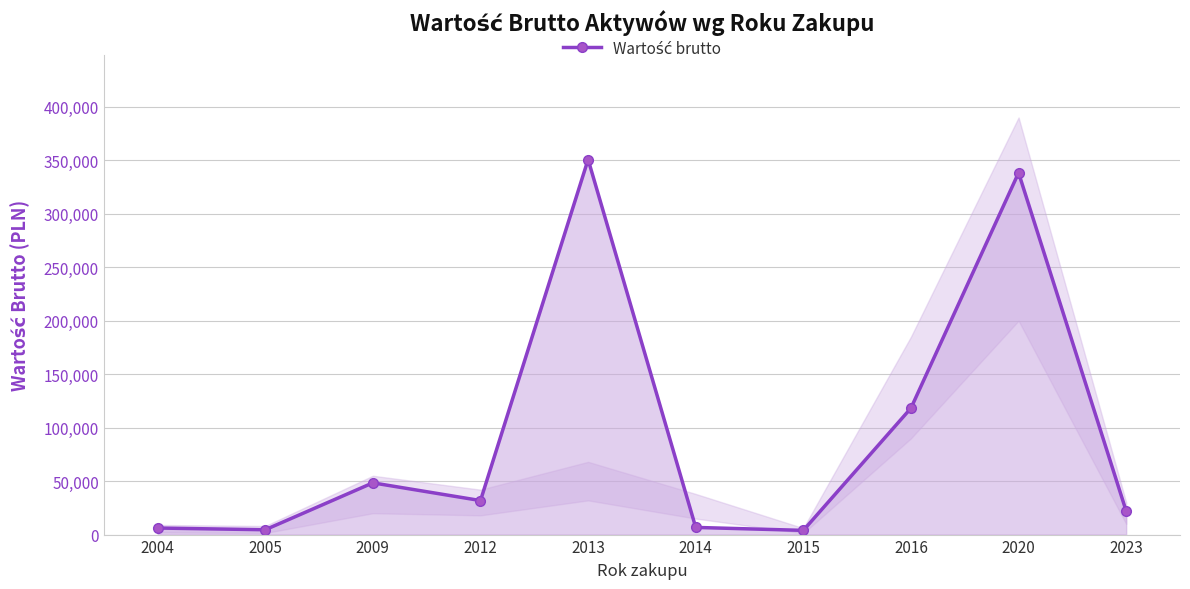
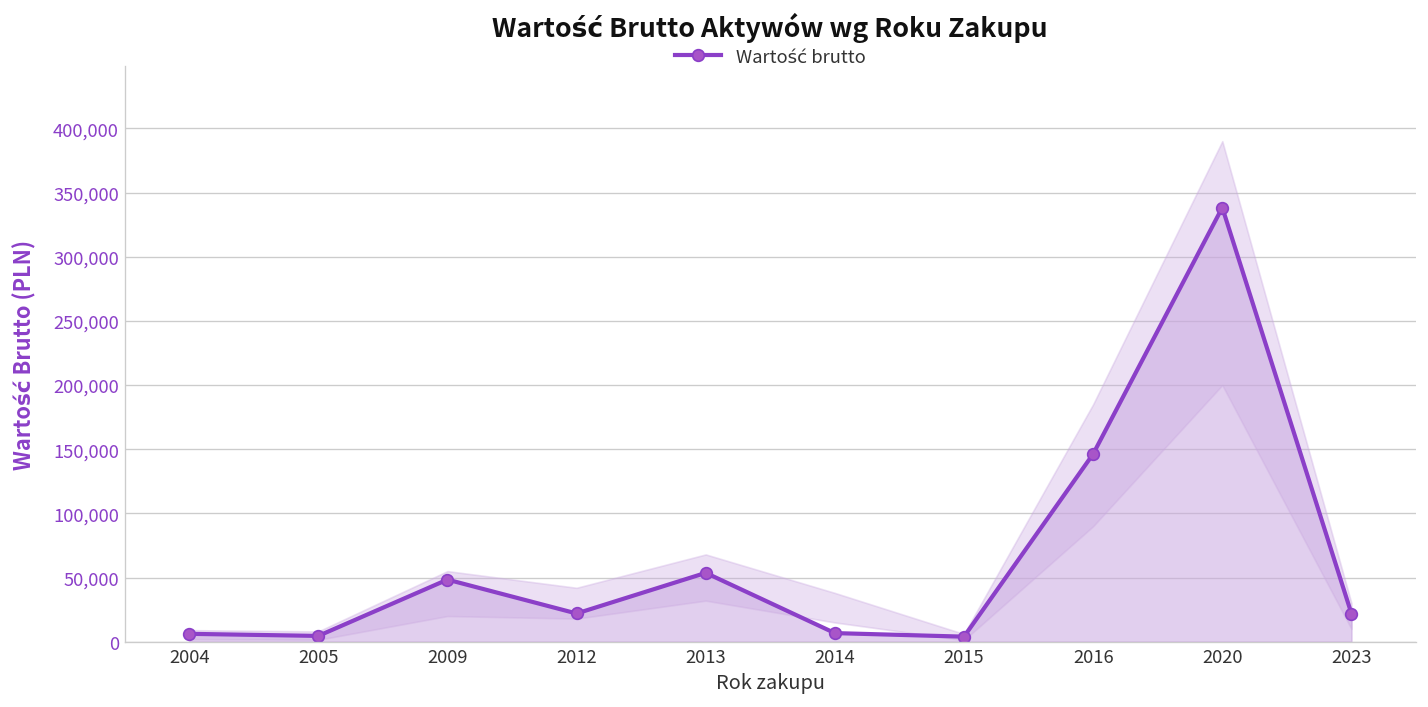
Wartość brutto, 2012: 32,000 -> 22,000
Wartość brutto, 2013: 351,000 -> 54,000
Wartość brutto, 2016: 118,000 -> 146,000
